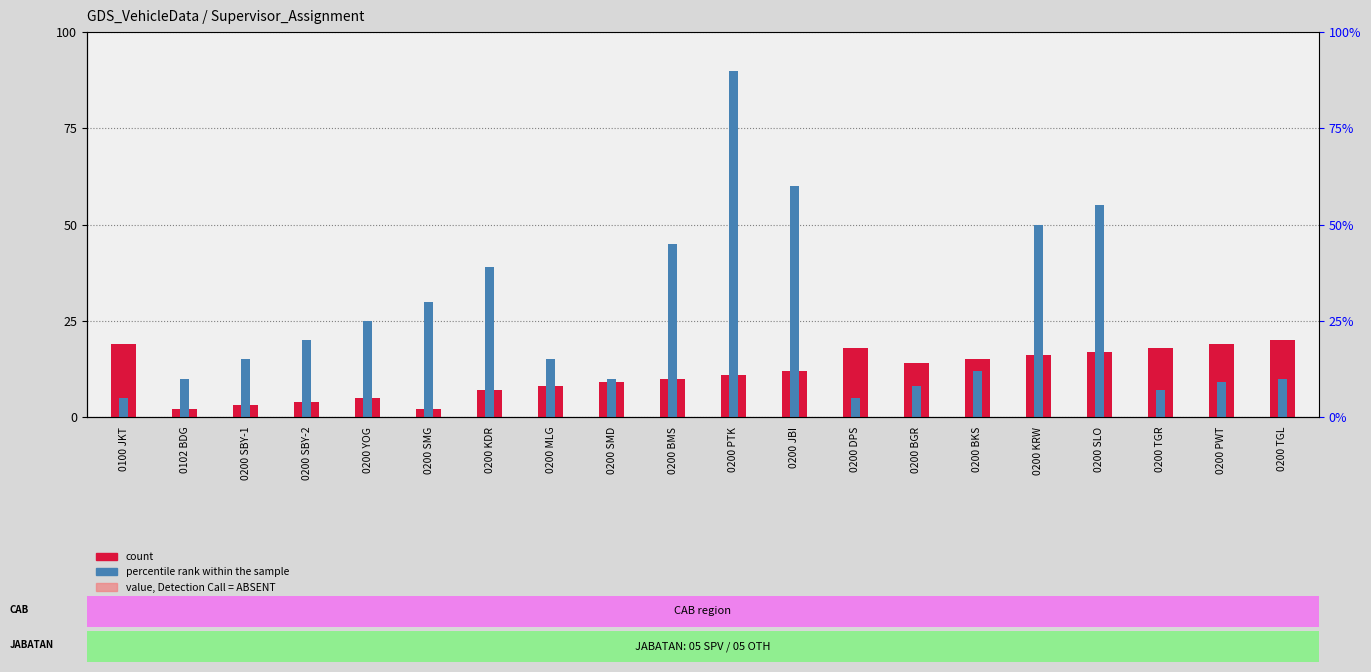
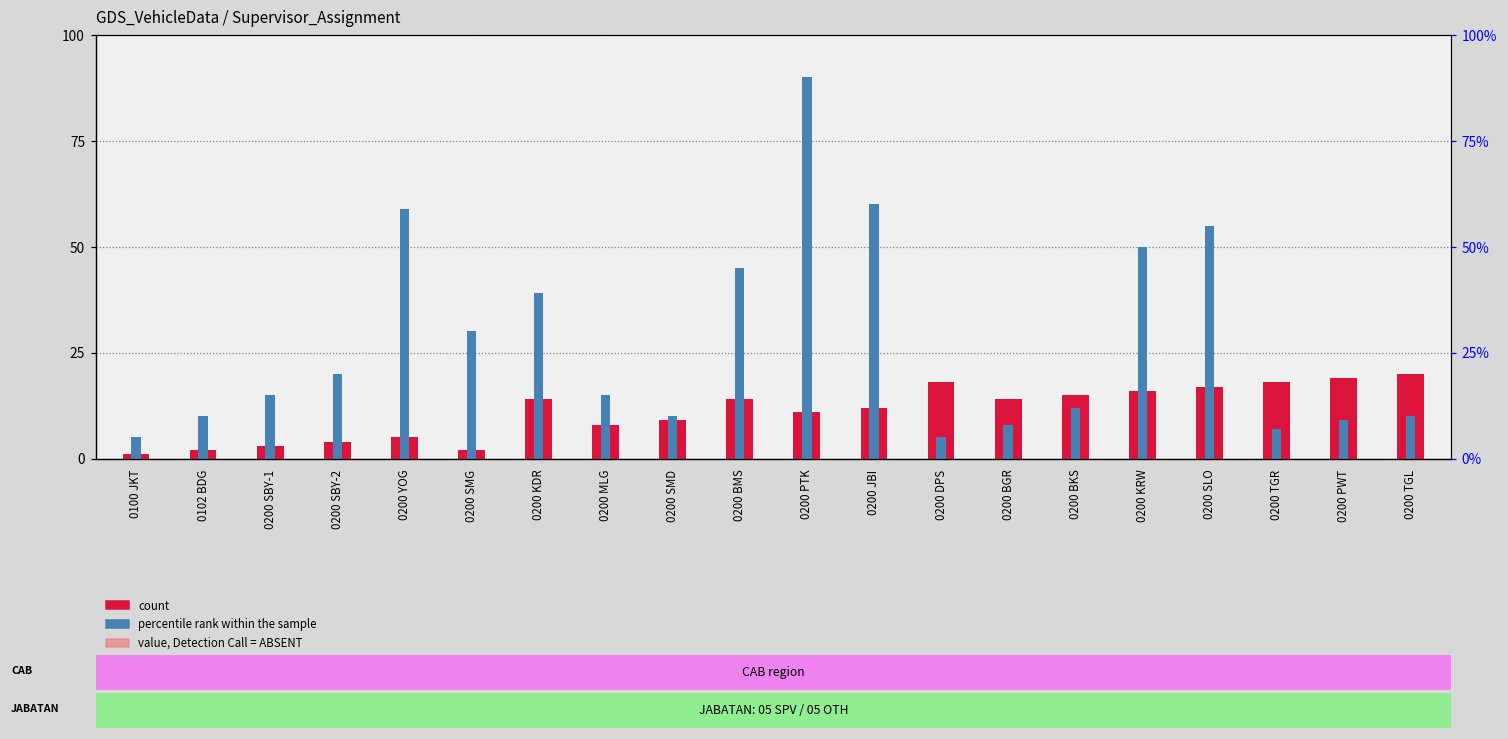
count, 0100 JKT: 19 -> 1
percentile rank within the sample, 0200 YOG: 25 -> 59
count, 0200 KDR: 7 -> 14
count, 0200 BMS: 10 -> 14
